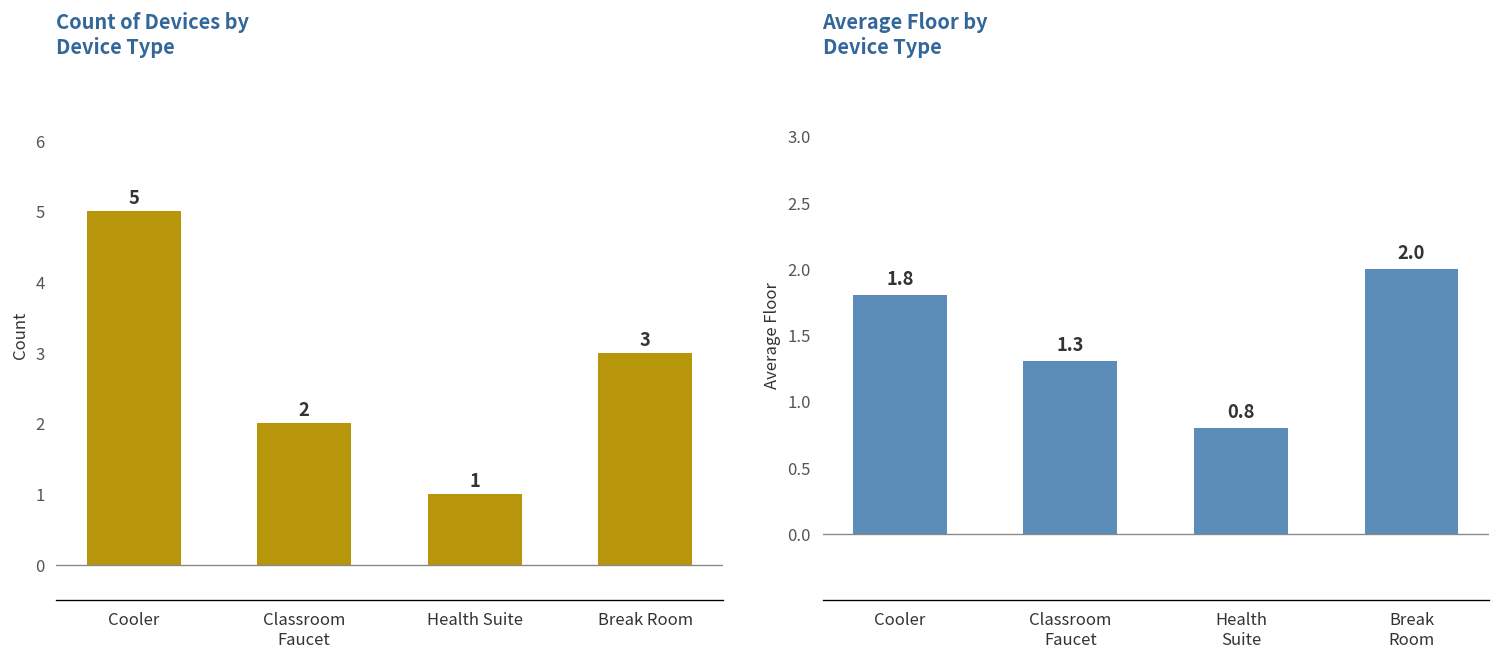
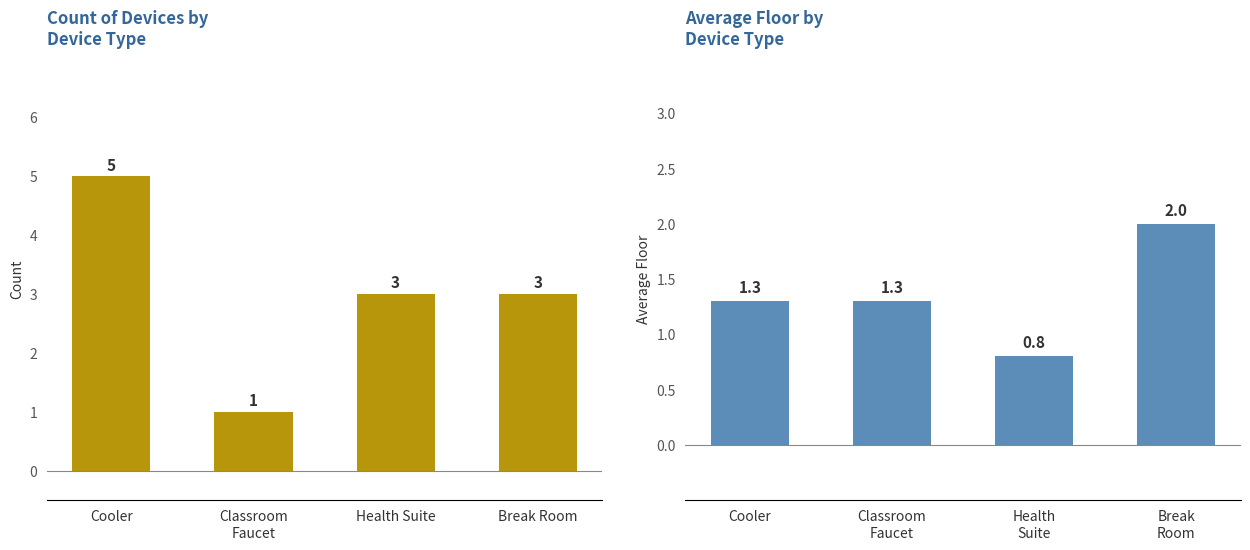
Count of Devices by Device Type, Classroom Faucet: 2 -> 1
Count of Devices by Device Type, Health Suite: 1 -> 3
Average Floor by Device Type, Cooler: 1.8 -> 1.3
